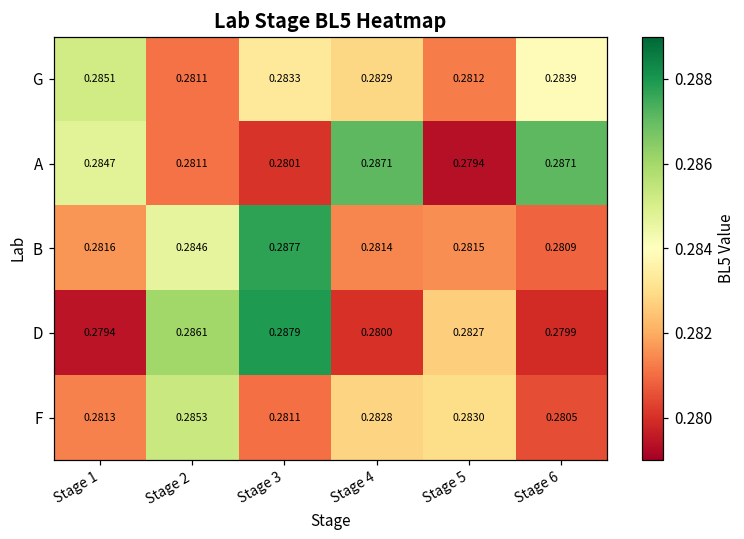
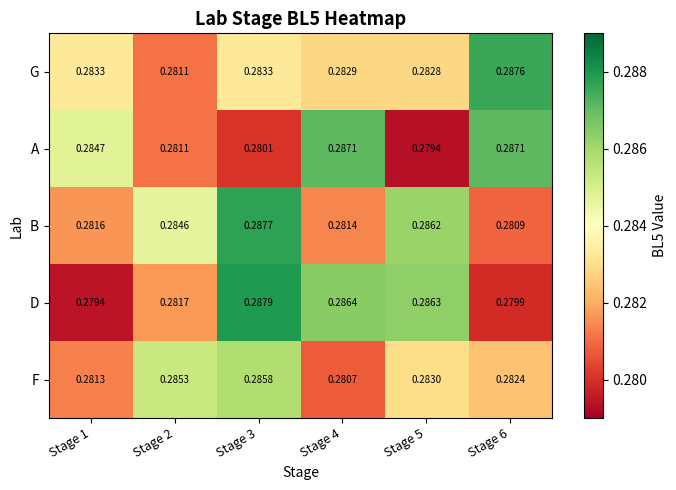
G, Stage 1: 0.2851 -> 0.2833
G, Stage 5: 0.2812 -> 0.2828
G, Stage 6: 0.2839 -> 0.2876
B, Stage 5: 0.2815 -> 0.2862
D, Stage 2: 0.2861 -> 0.2817
D, Stage 4: 0.2800 -> 0.2864
D, Stage 5: 0.2827 -> 0.2863
F, Stage 3: 0.2811 -> 0.2858
F, Stage 4: 0.2828 -> 0.2807
F, Stage 6: 0.2805 -> 0.2824
